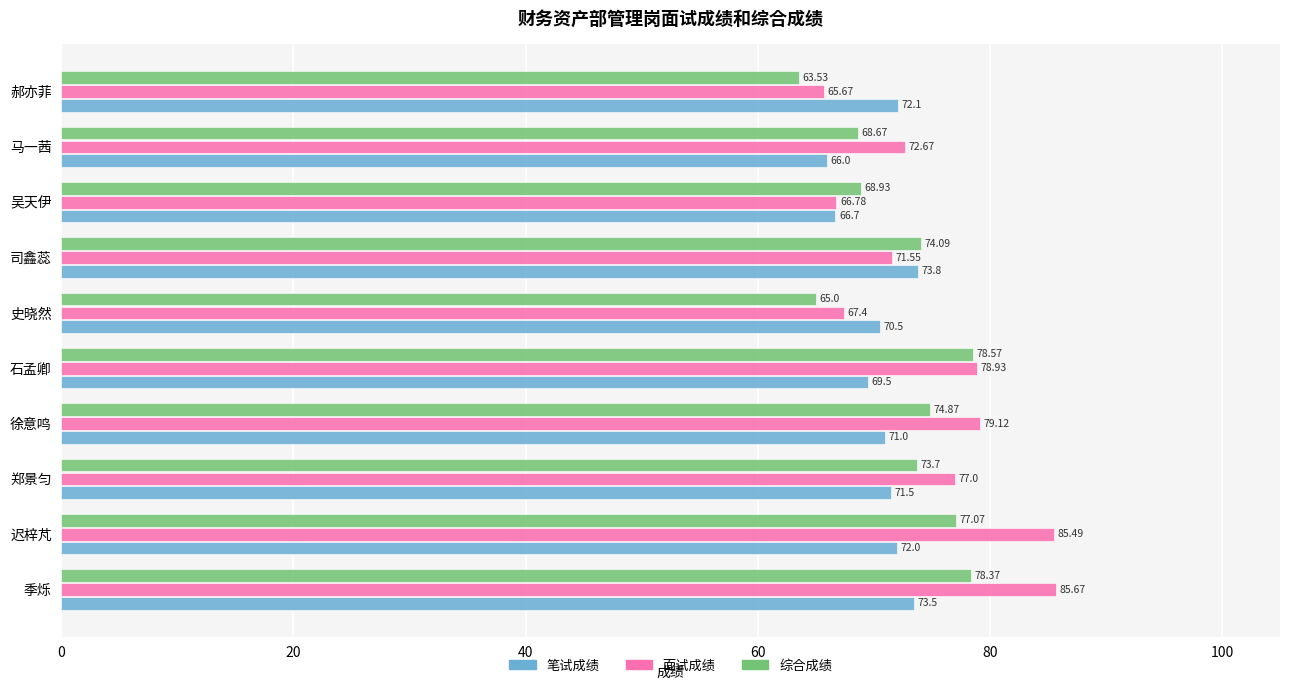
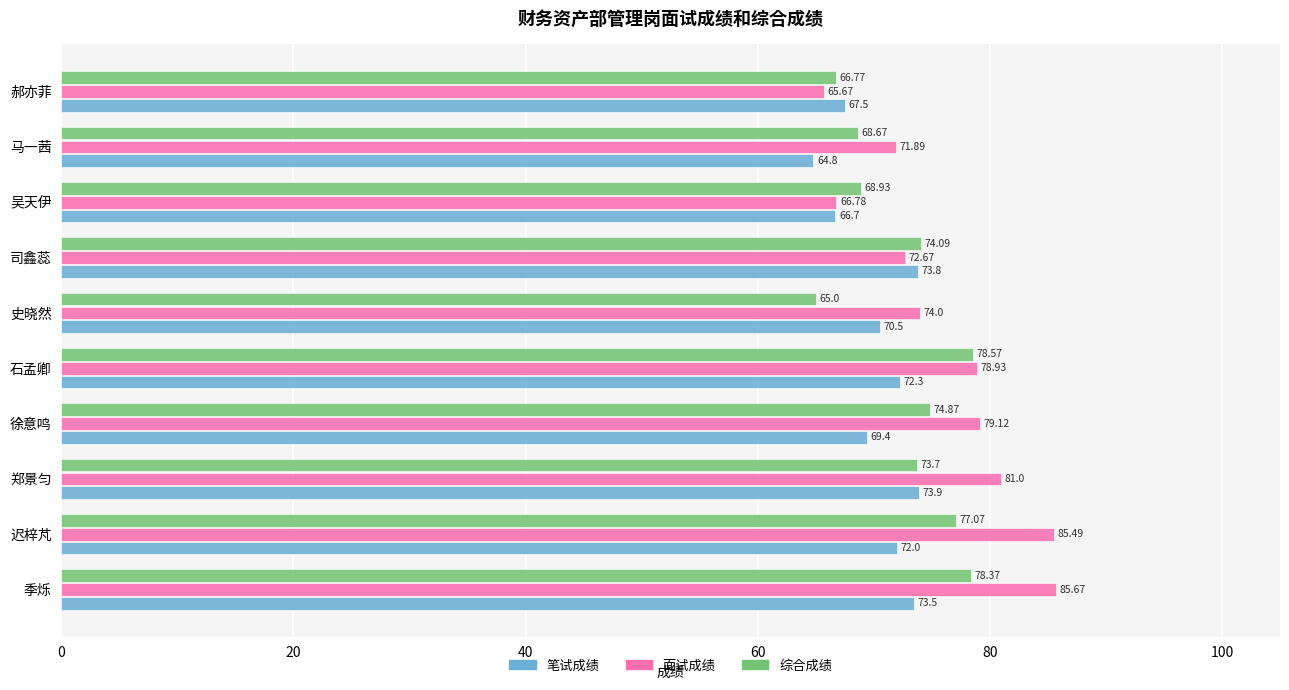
综合成绩, 郝亦菲: 63.53 -> 66.77
笔试成绩, 郝亦菲: 72.1 -> 67.5
面试成绩, 马一茜: 72.67 -> 71.89
笔试成绩, 马一茜: 66.0 -> 64.8
面试成绩, 司鑫蕊: 71.55 -> 72.67
面试成绩, 史晓然: 67.4 -> 74.0
笔试成绩, 石孟卿: 69.5 -> 72.3
笔试成绩, 徐意鸣: 71.0 -> 69.4
面试成绩, 郑景匀: 77.0 -> 81.0
笔试成绩, 郑景匀: 71.5 -> 73.9
